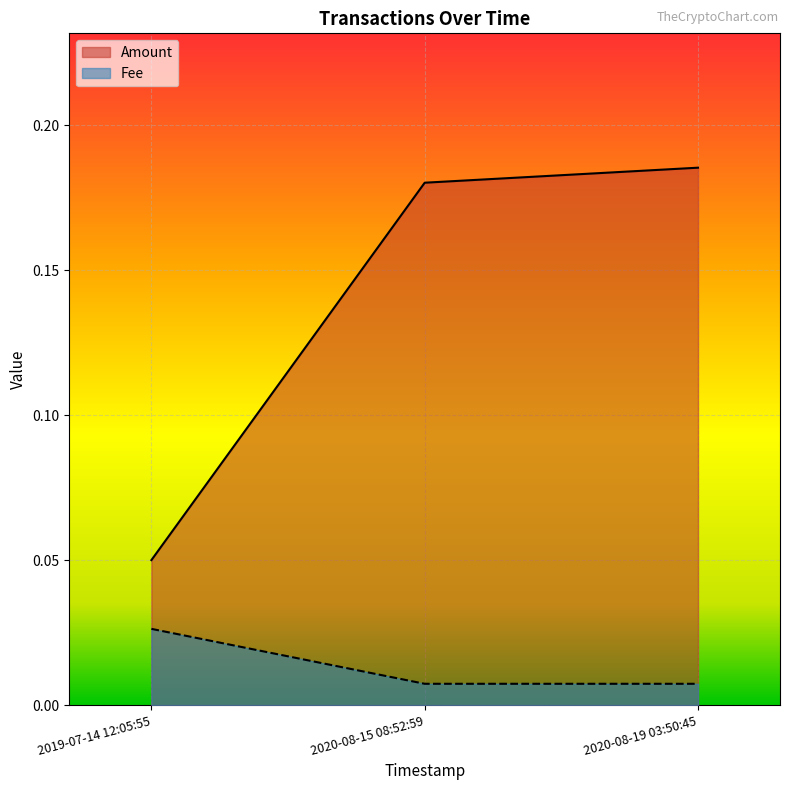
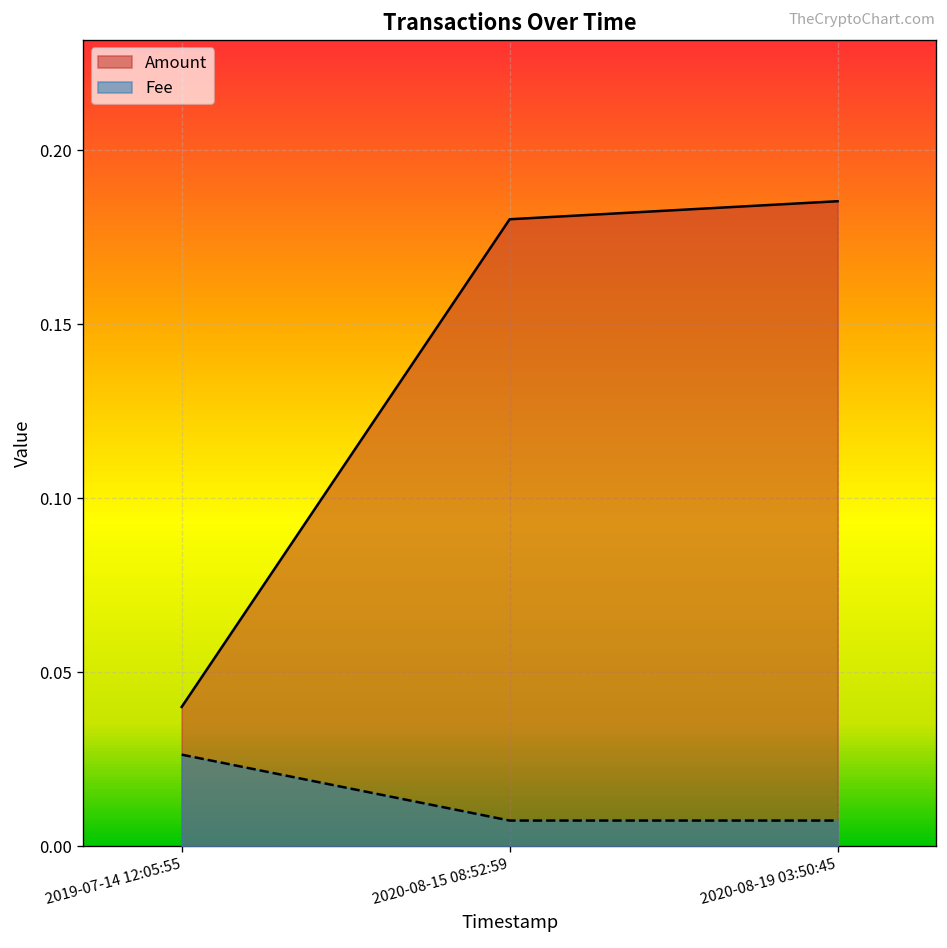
Amount, 2019-07-14 12:05:55: 0.05 -> 0.04
